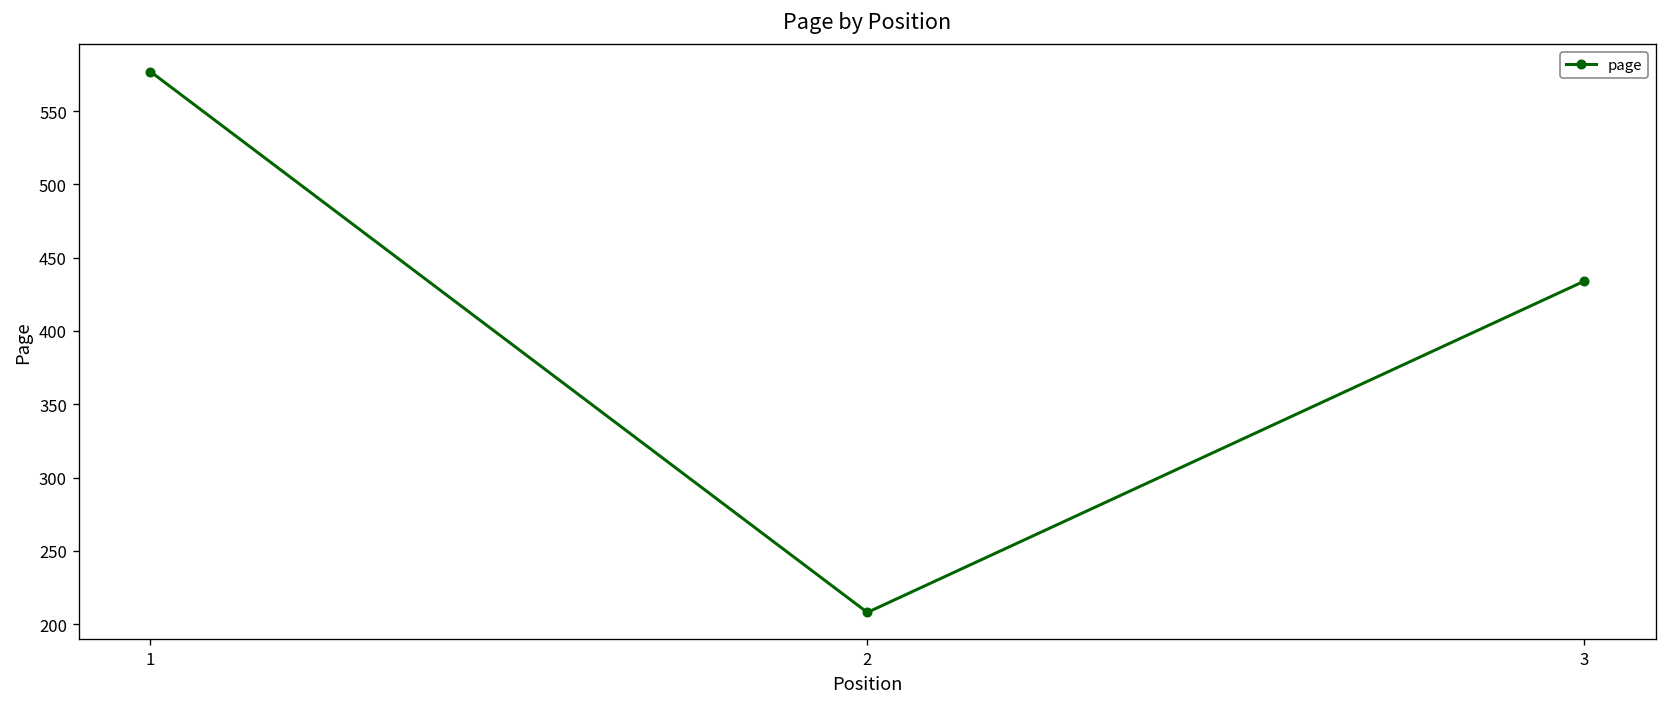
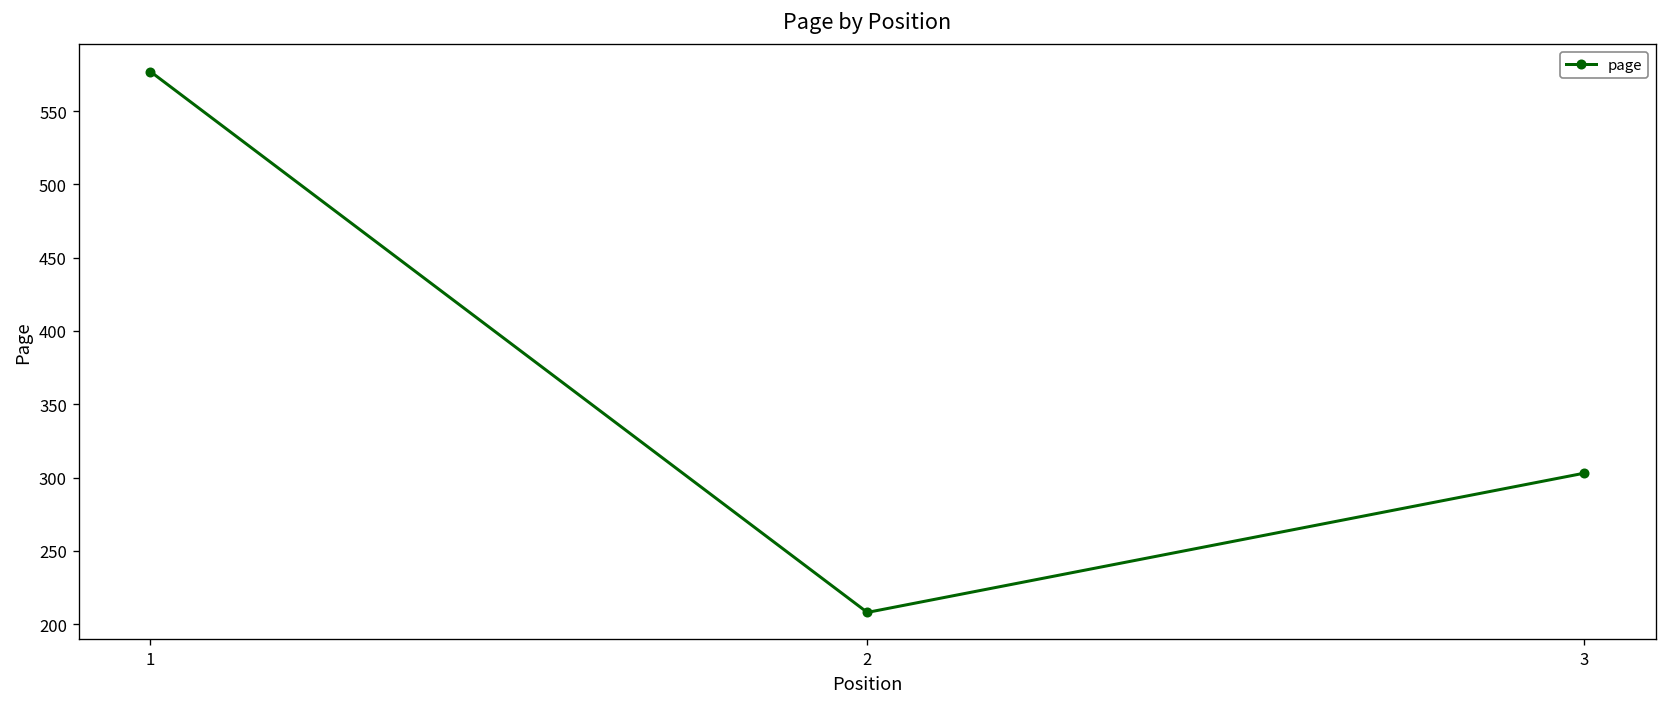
3: 434 -> 303
